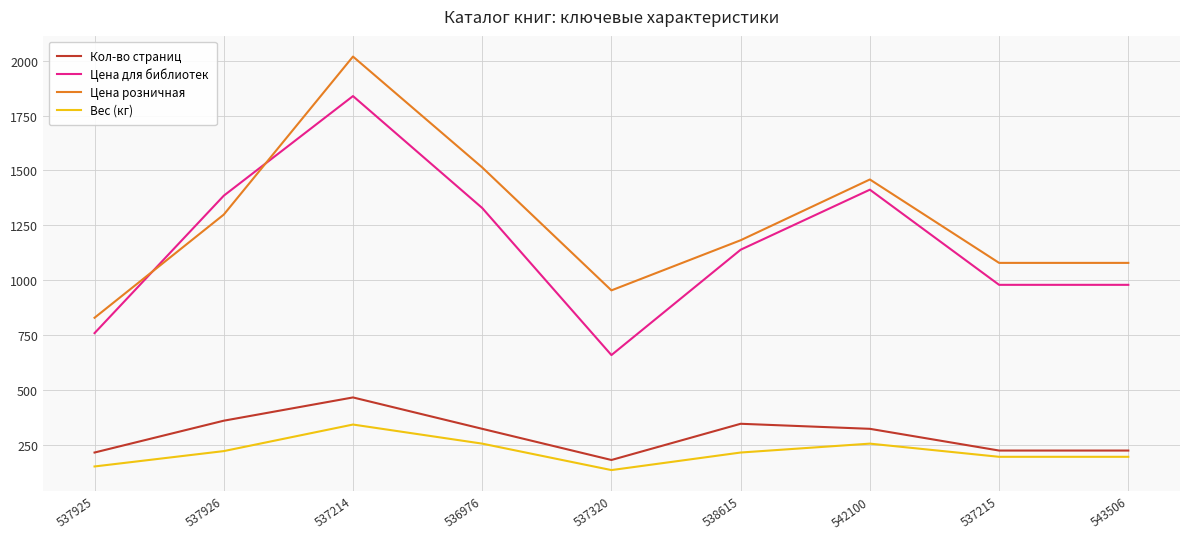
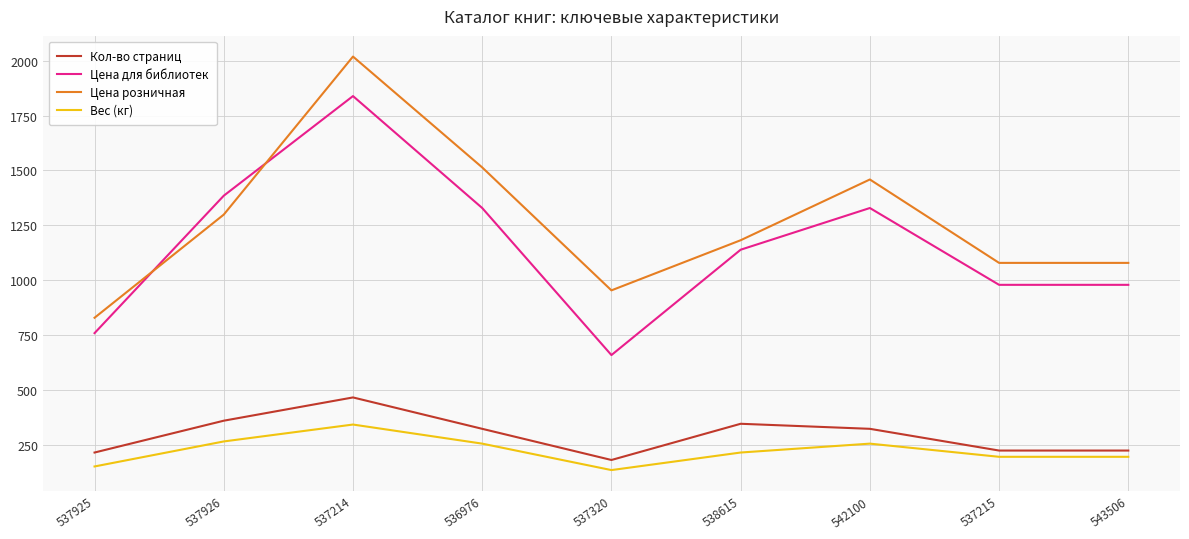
Вес (кг), 537926: 220 -> 270
Цена для библиотек, 542100: 1410 -> 1330
